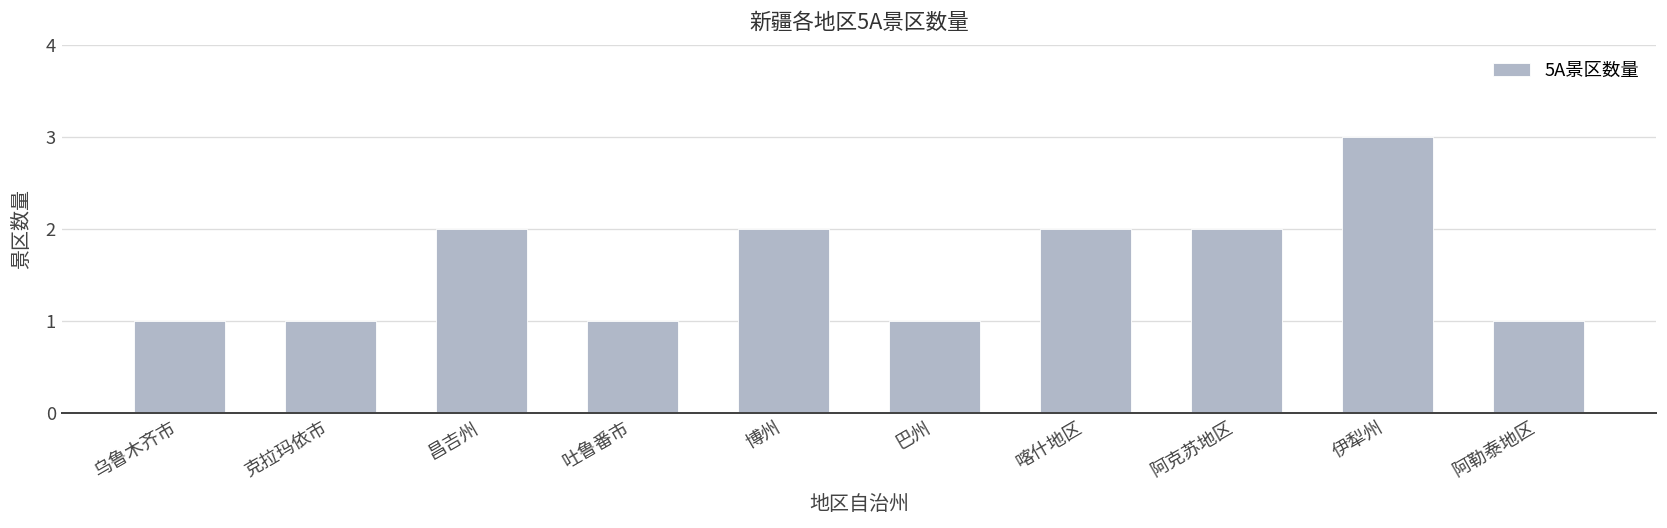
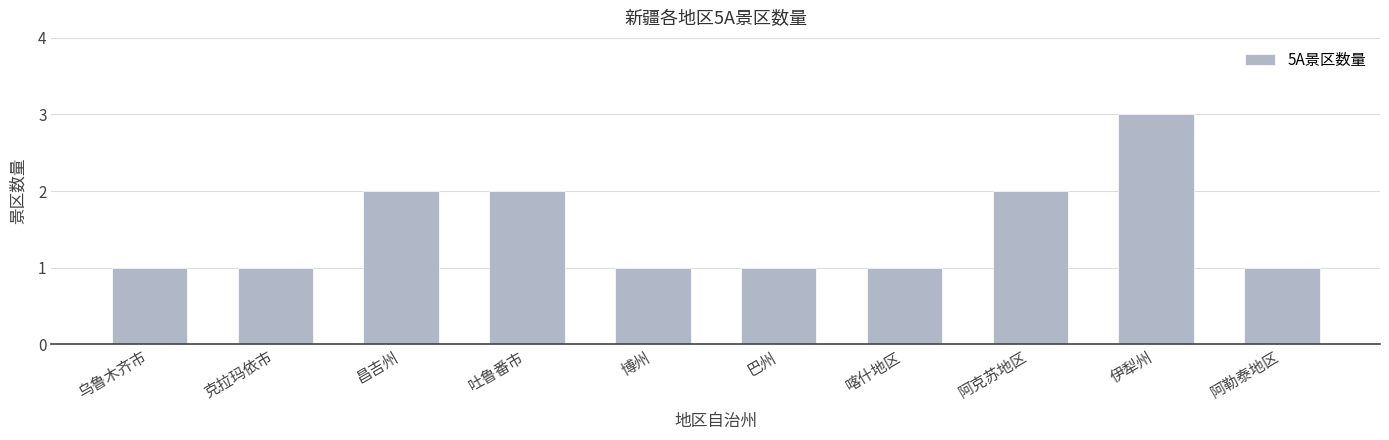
吐鲁番市: 1 -> 2
博州: 2 -> 1
喀什地区: 2 -> 1
